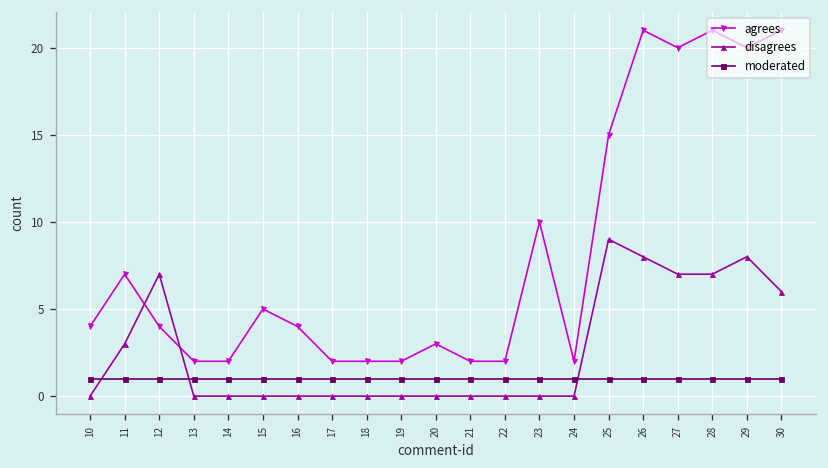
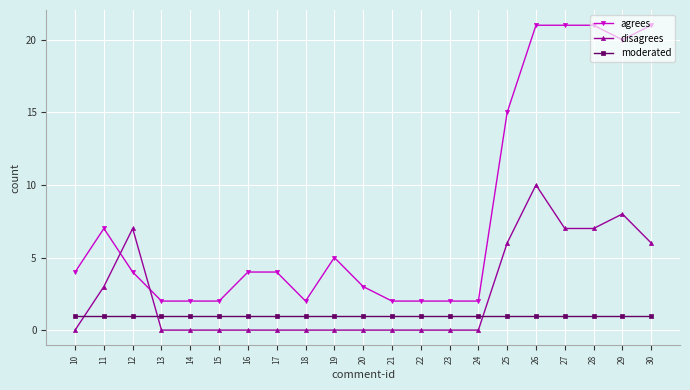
agrees, 15: 5 -> 2
agrees, 17: 2 -> 4
agrees, 19: 2 -> 5
agrees, 23: 10 -> 2
disagrees, 25: 9 -> 6
disagrees, 26: 8 -> 10
agrees, 27: 20 -> 21
